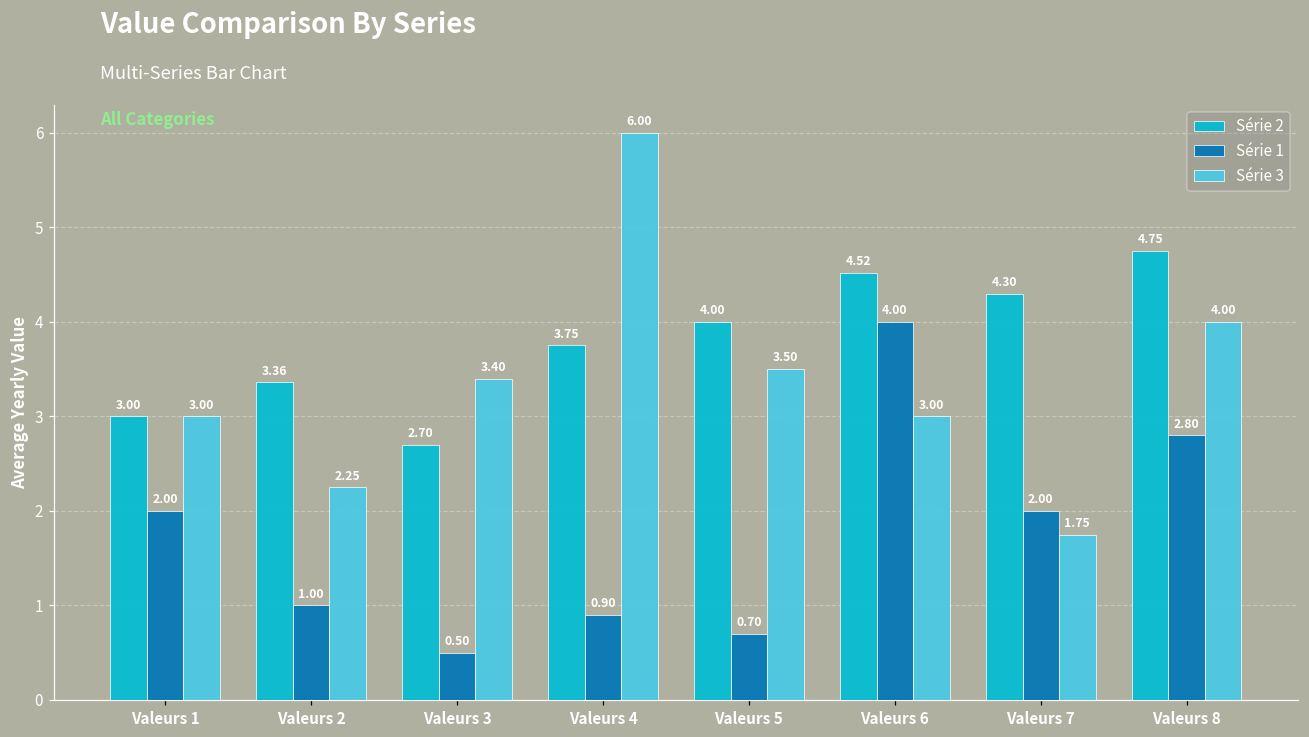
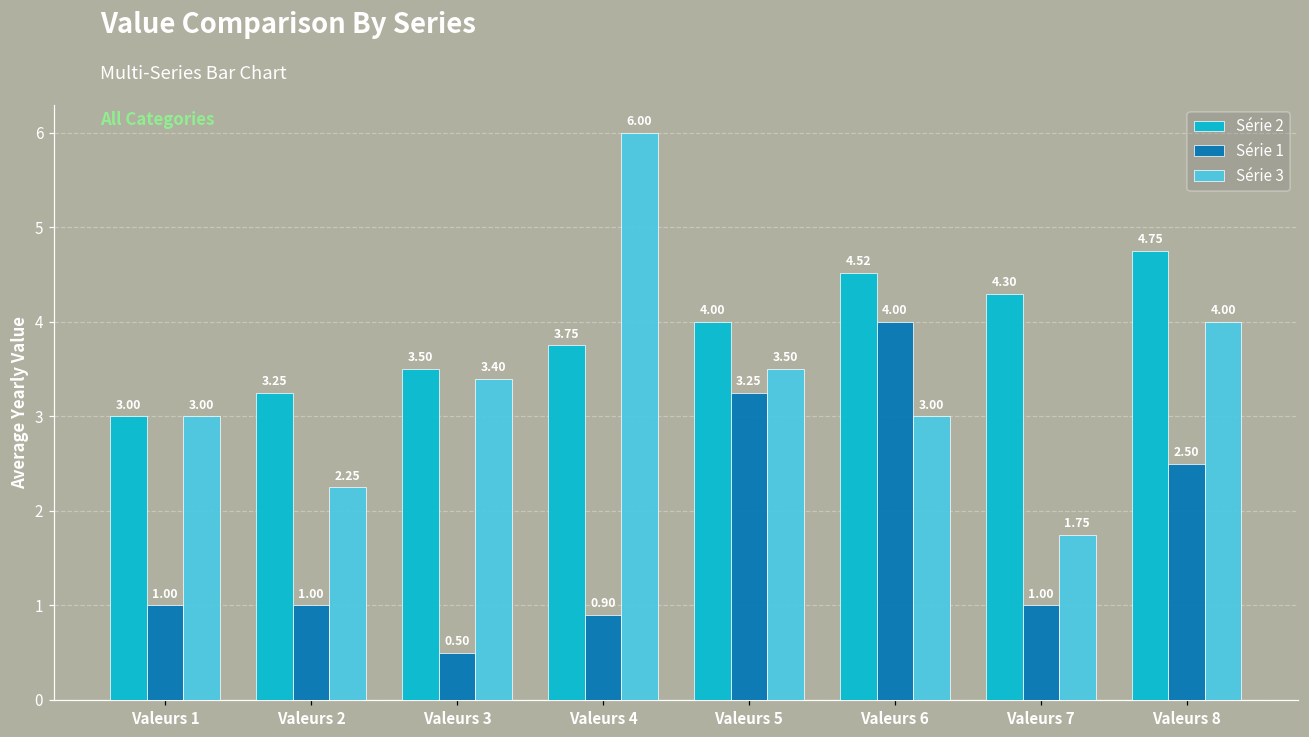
Série 1, Valeurs 1: 2.00 -> 1.00
Série 2, Valeurs 2: 3.36 -> 3.25
Série 2, Valeurs 3: 2.70 -> 3.50
Série 1, Valeurs 5: 0.70 -> 3.25
Série 1, Valeurs 7: 2.00 -> 1.00
Série 1, Valeurs 8: 2.80 -> 2.50
